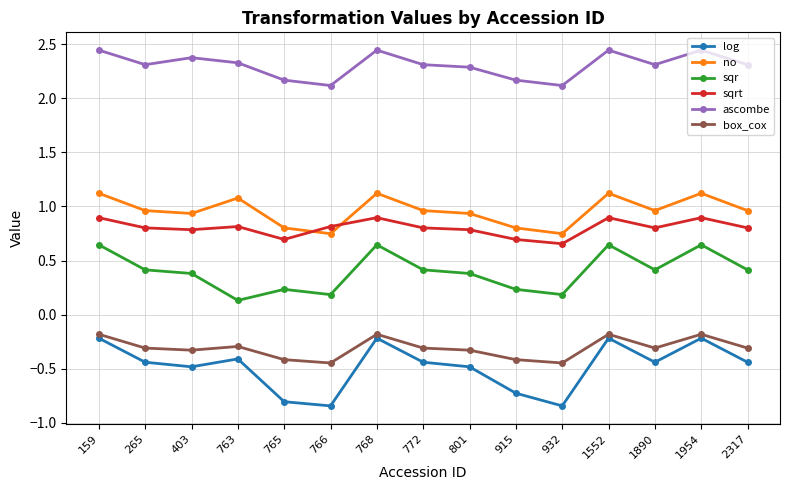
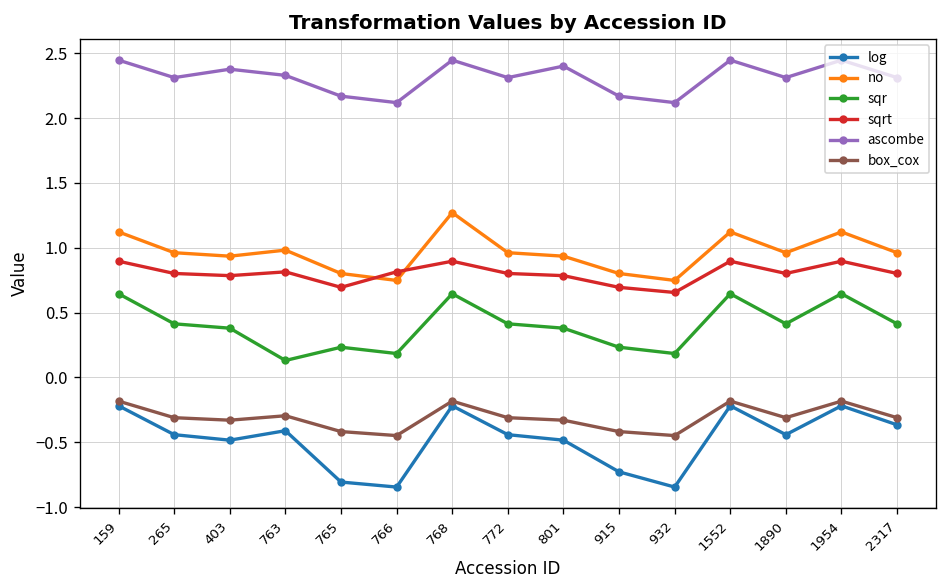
no, 763: 1.08 -> 0.98
no, 768: 1.12 -> 1.27
ascombe, 801: 2.29 -> 2.40
log, 2317: -0.44 -> -0.37
